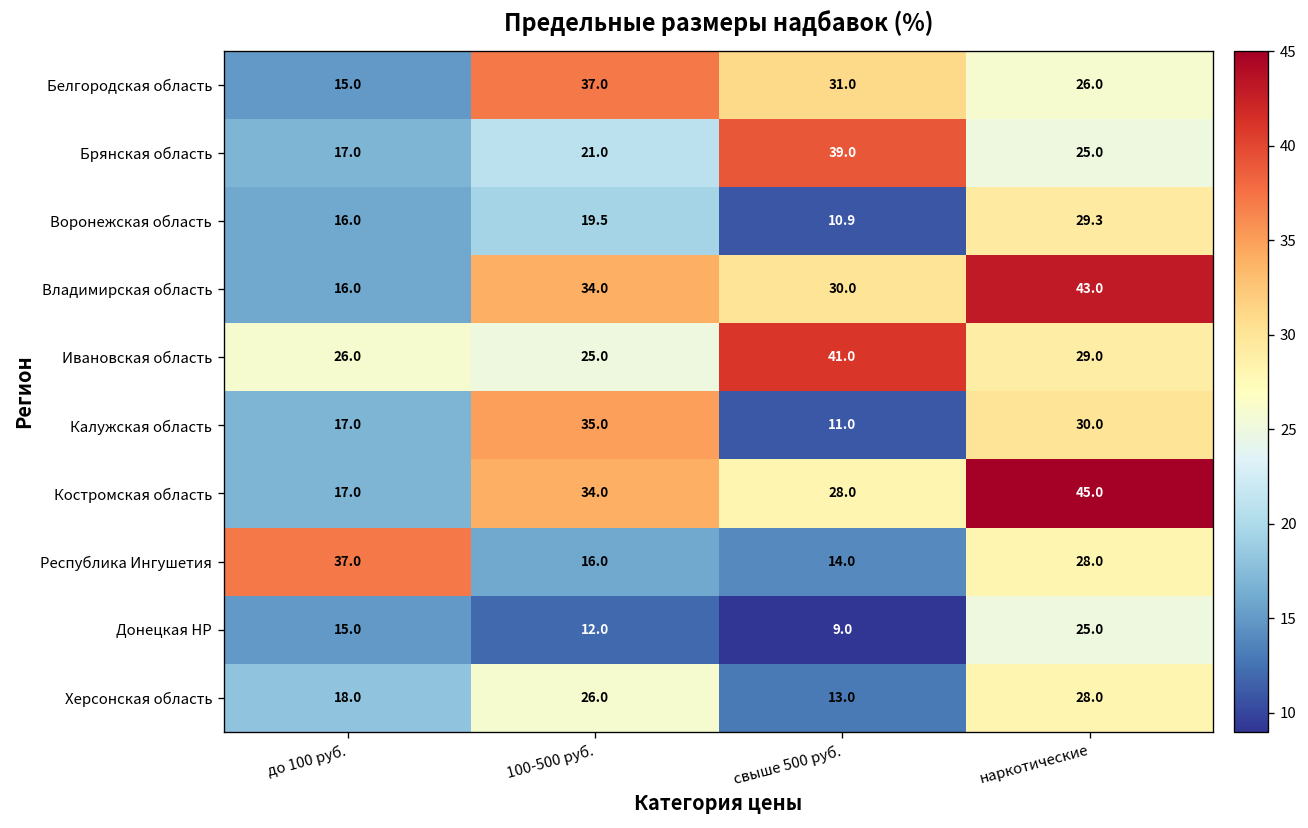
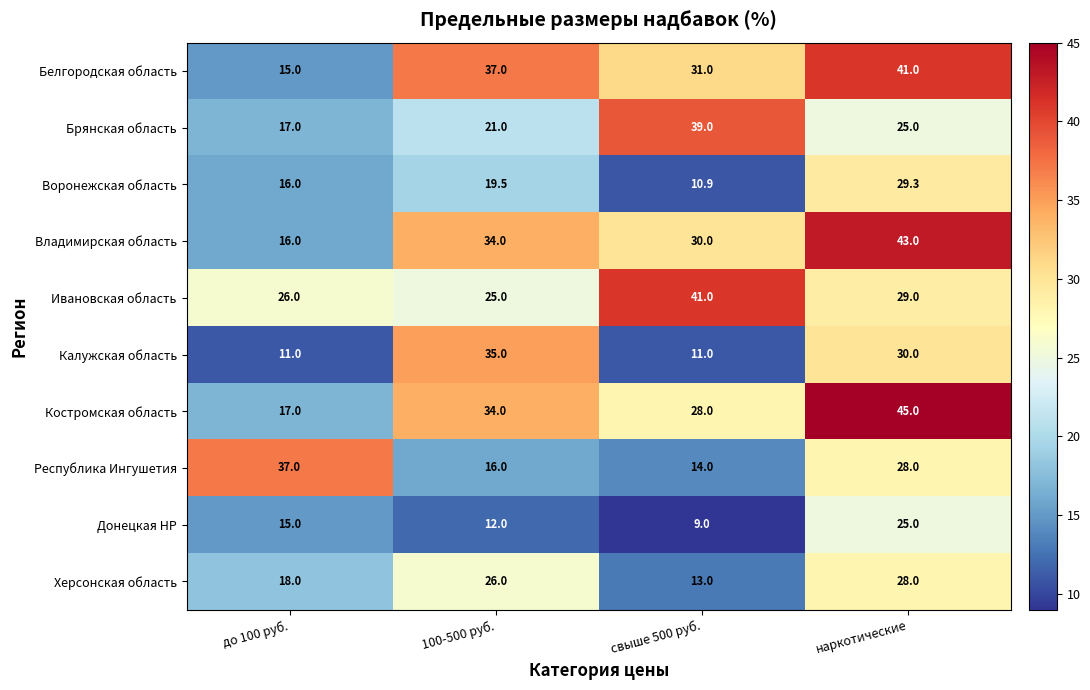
Белгородская область, наркотические: 26.0 -> 41.0
Калужская область, до 100 руб.: 17.0 -> 11.0
